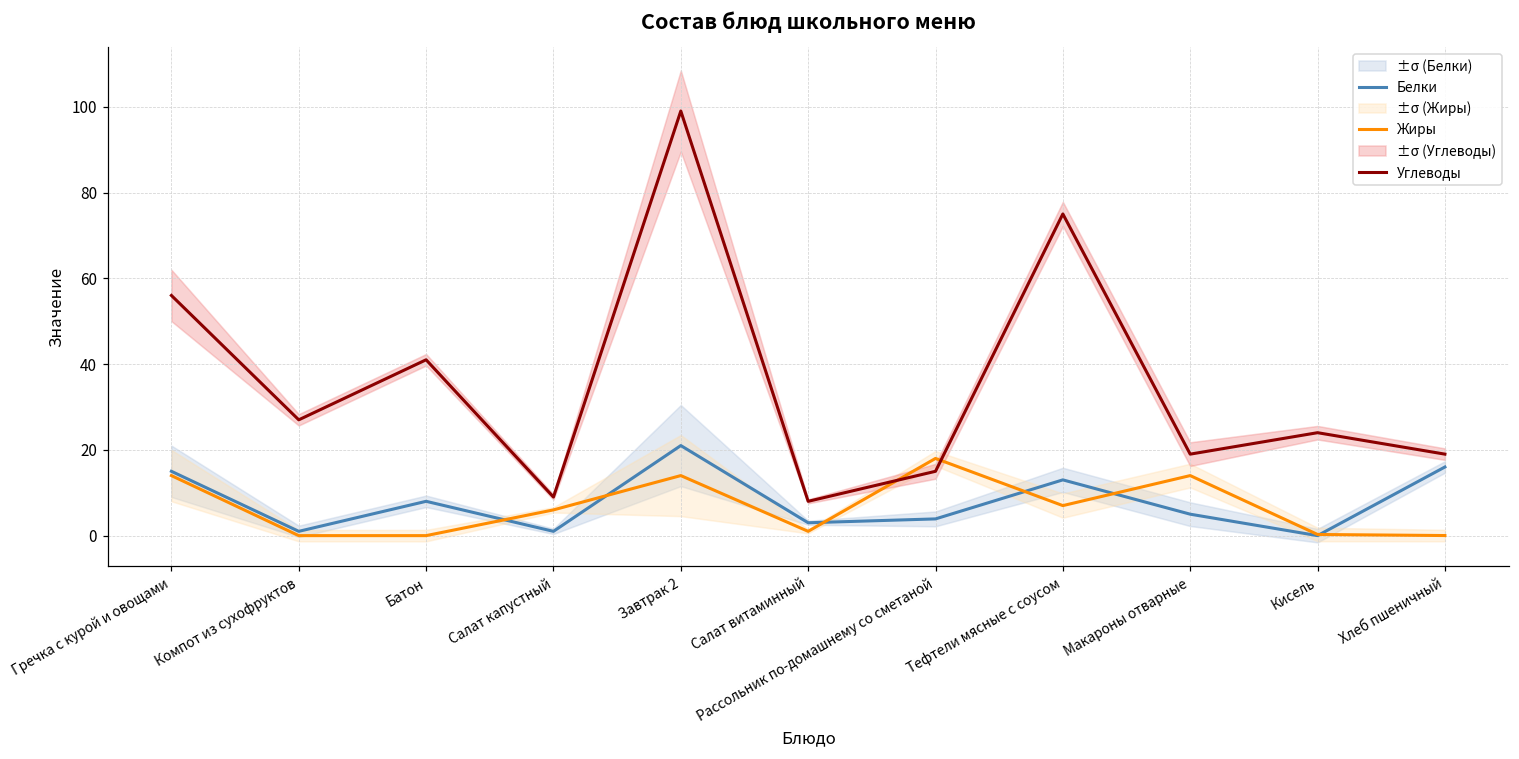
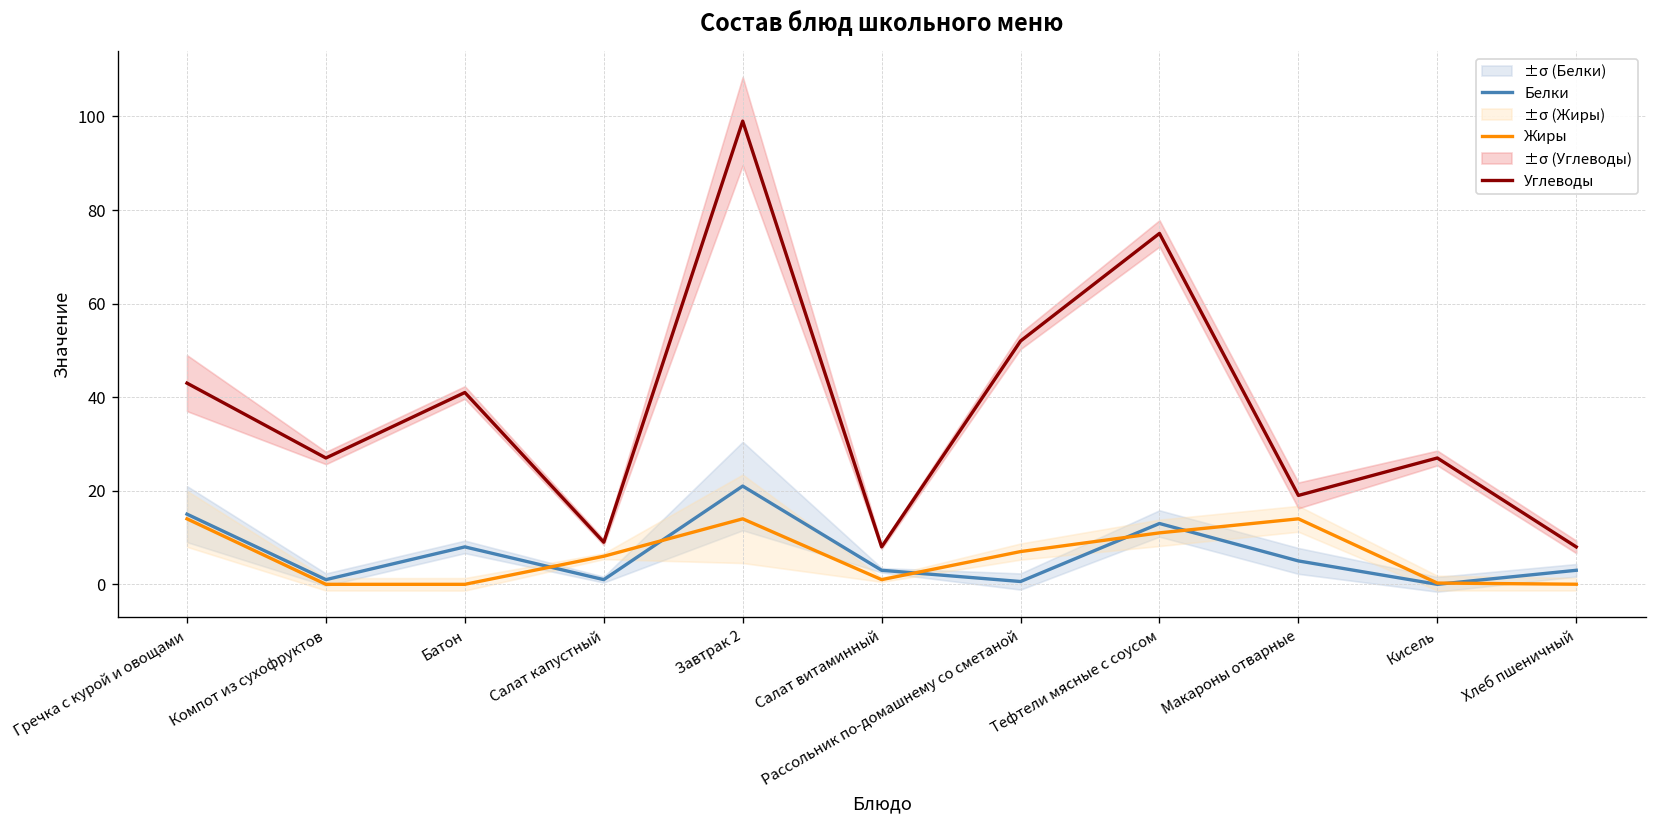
Углеводы, Гречка с курой и овощами: 56 -> 43
Белки, Рассольник по-домашнему со сметаной: 4 -> 1
Жиры, Рассольник по-домашнему со сметаной: 18 -> 7
Углеводы, Рассольник по-домашнему со сметаной: 15 -> 52
Жиры, Тефтели мясные с соусом: 7 -> 11
Углеводы, Кисель: 24 -> 27
Белки, Хлеб пшеничный: 16 -> 3
Углеводы, Хлеб пшеничный: 19 -> 8
